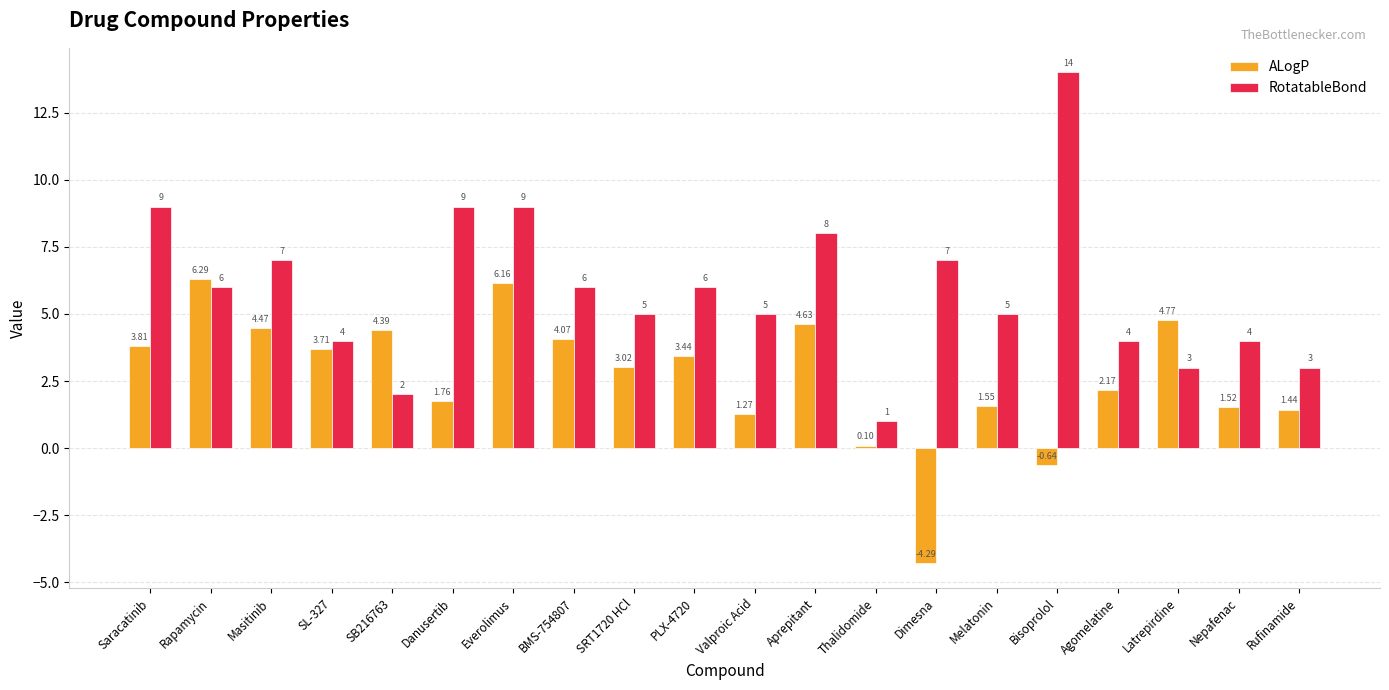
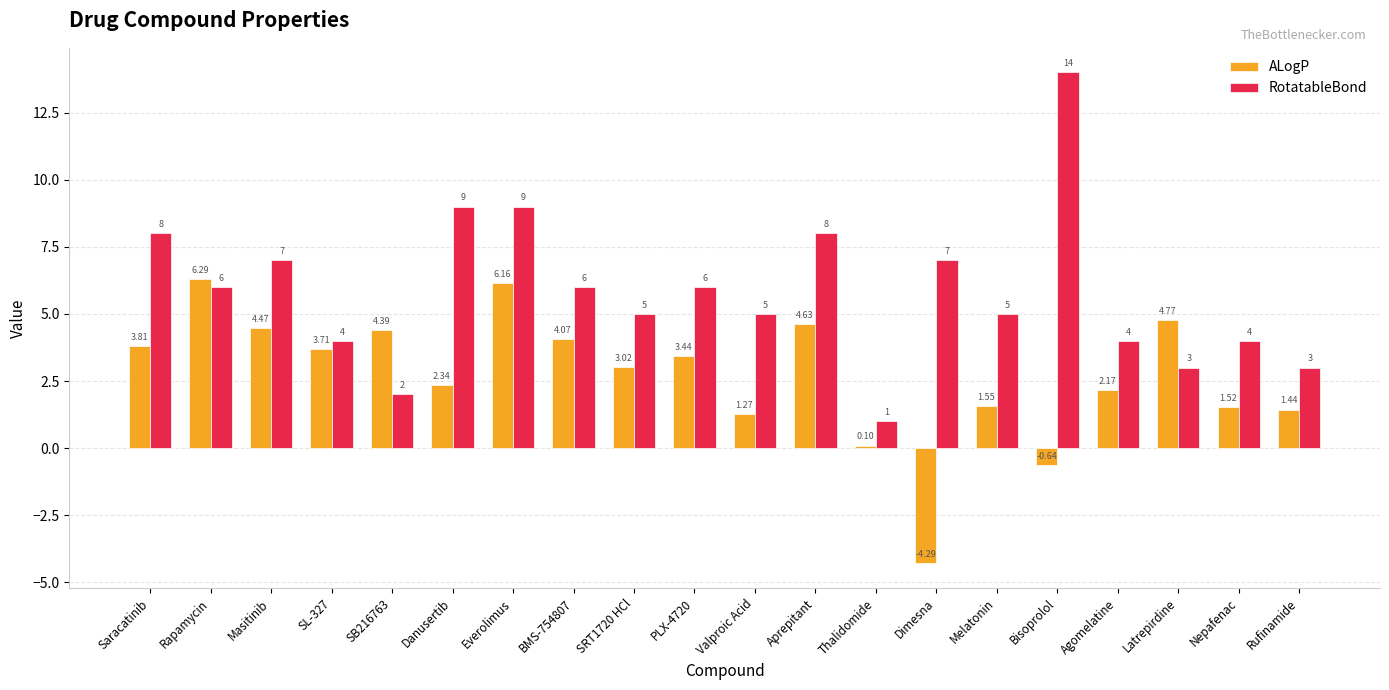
RotatableBond, Saracatinib: 9 -> 8
ALogP, Danusertib: 1.76 -> 2.34
